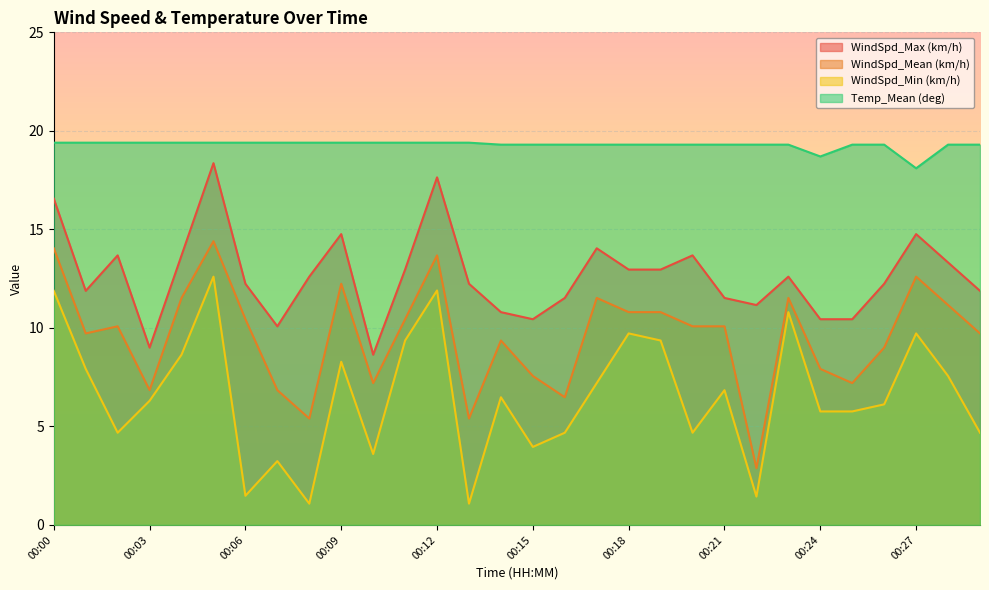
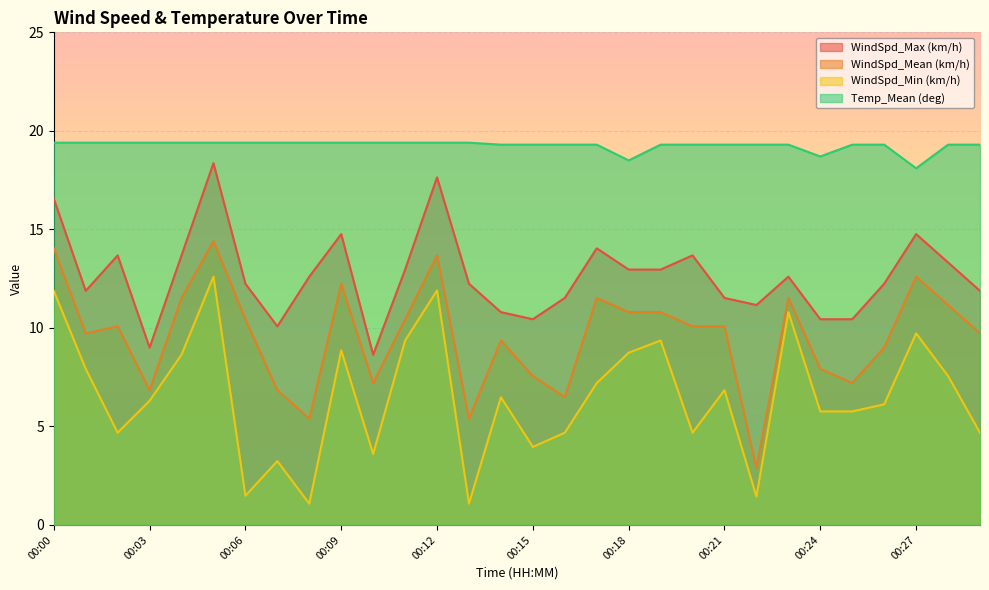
WindSpd_Min (km/h), 00:09: 8.3 -> 8.9
WindSpd_Min (km/h), 00:18: 9.7 -> 8.7
Temp_Mean (deg), 00:18: 19.3 -> 18.5
